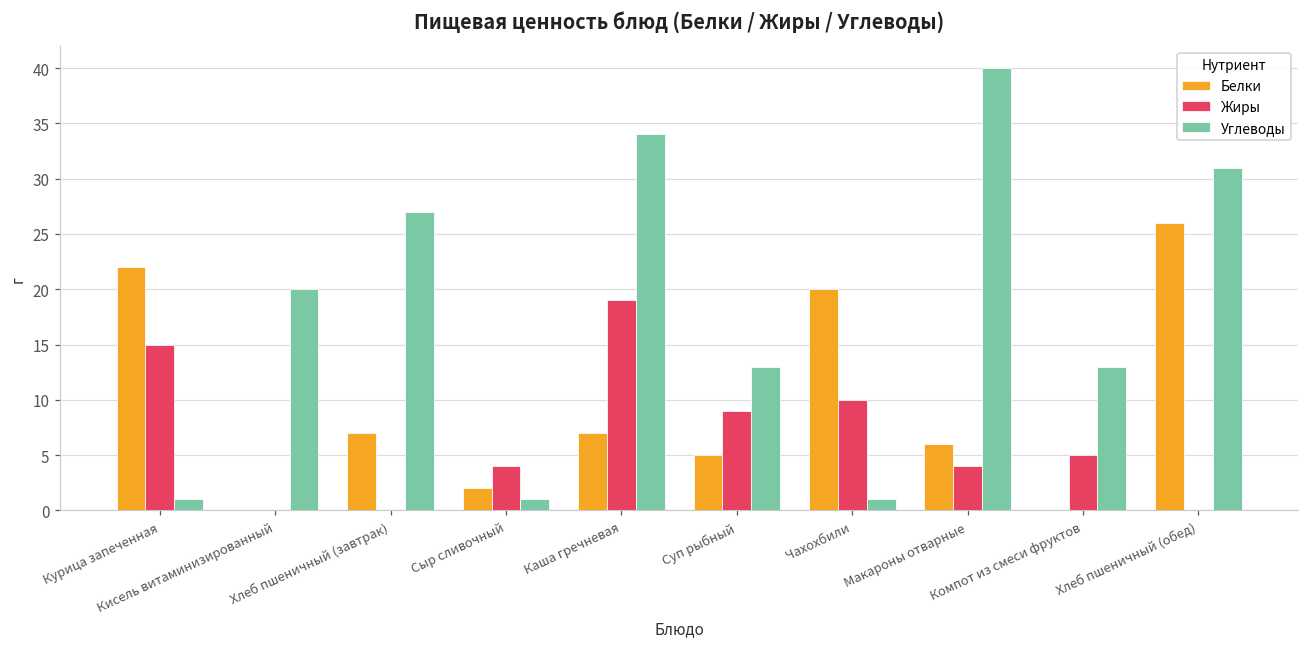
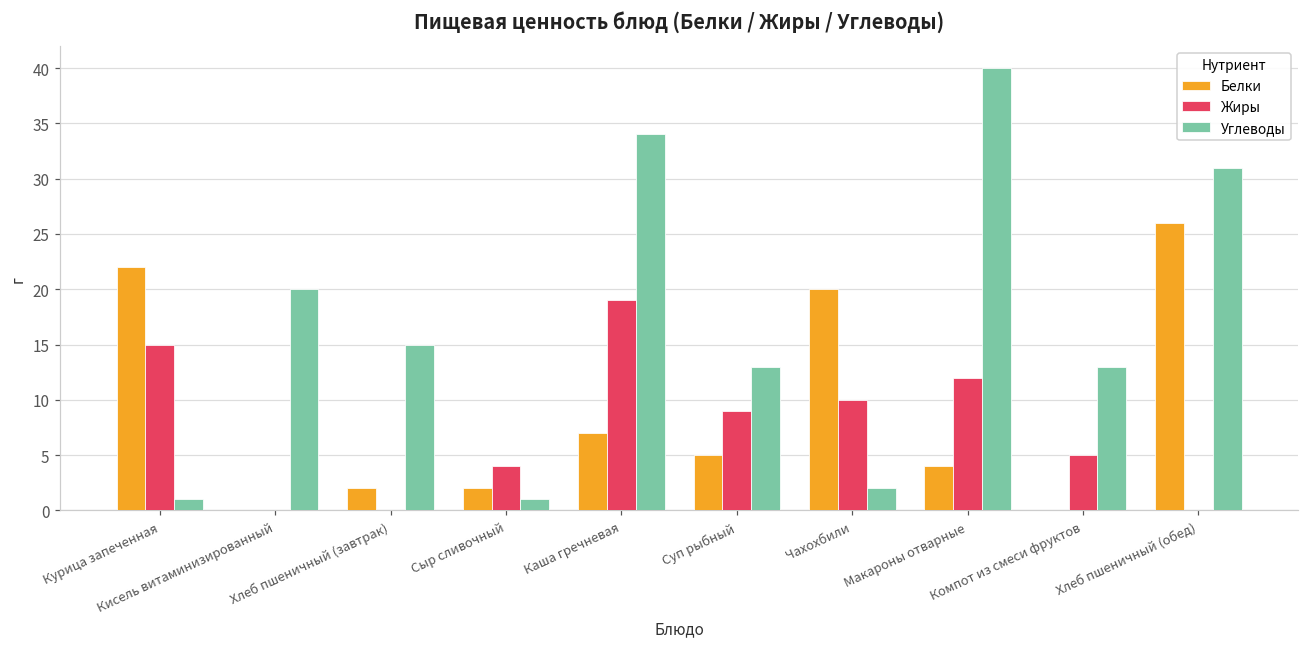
Белки, Хлеб пшеничный (завтрак): 7 -> 2
Углеводы, Хлеб пшеничный (завтрак): 27 -> 15
Углеводы, Чахохбили: 1 -> 2
Белки, Макароны отварные: 6 -> 4
Жиры, Макароны отварные: 4 -> 12
